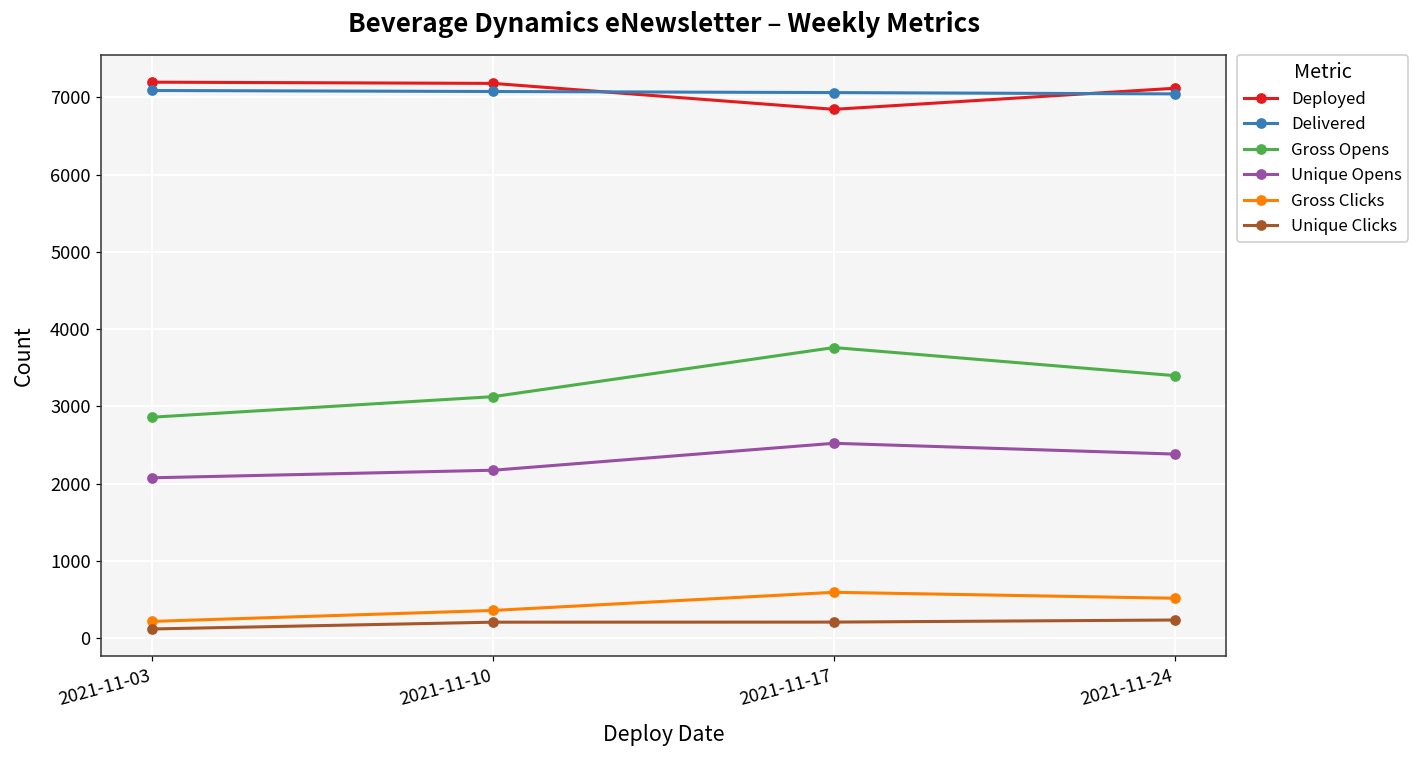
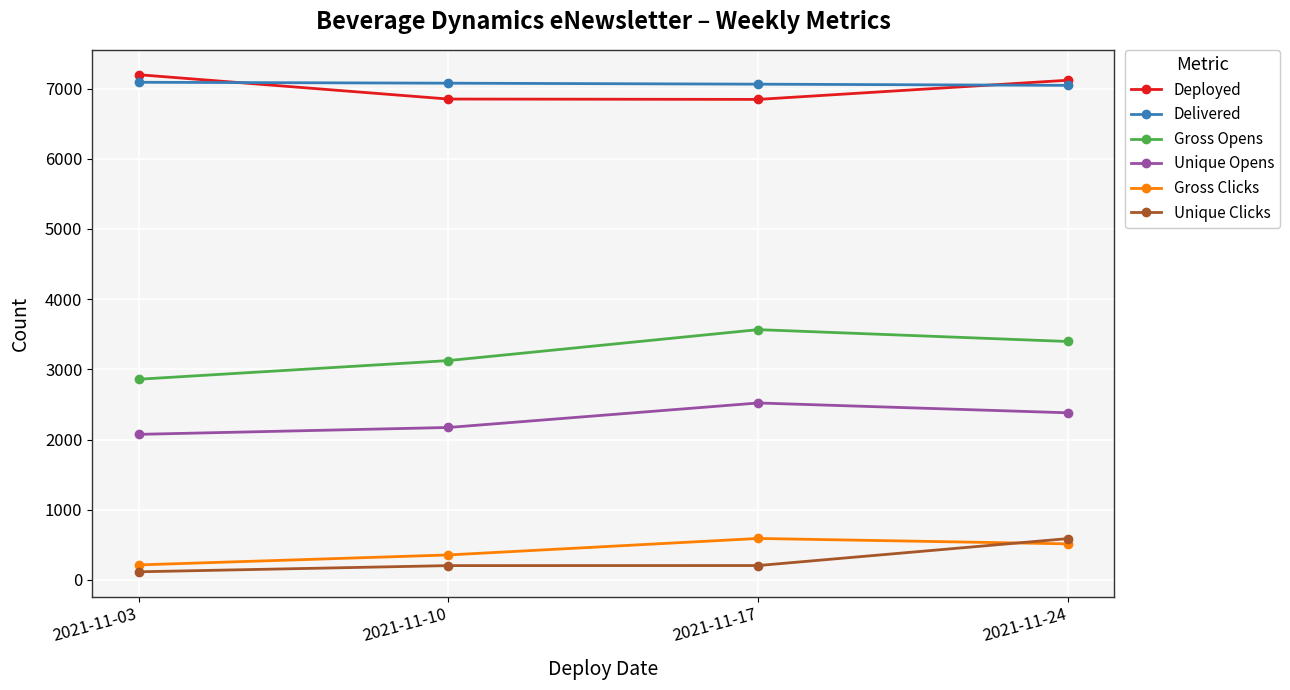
Deployed, 2021-11-10: 7200 -> 6900
Gross Opens, 2021-11-17: 3800 -> 3600
Unique Clicks, 2021-11-24: 200 -> 600
